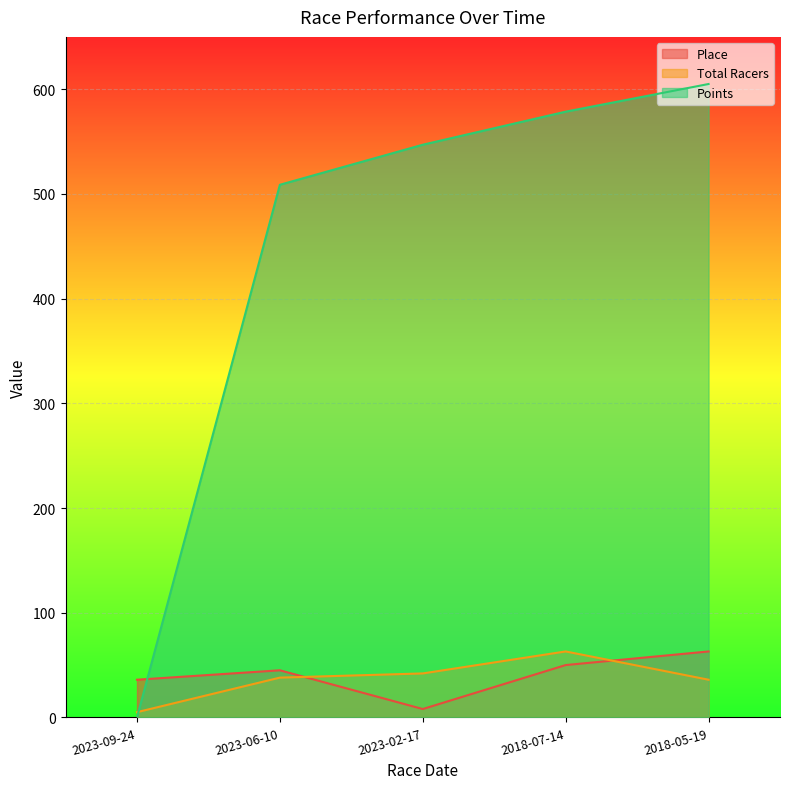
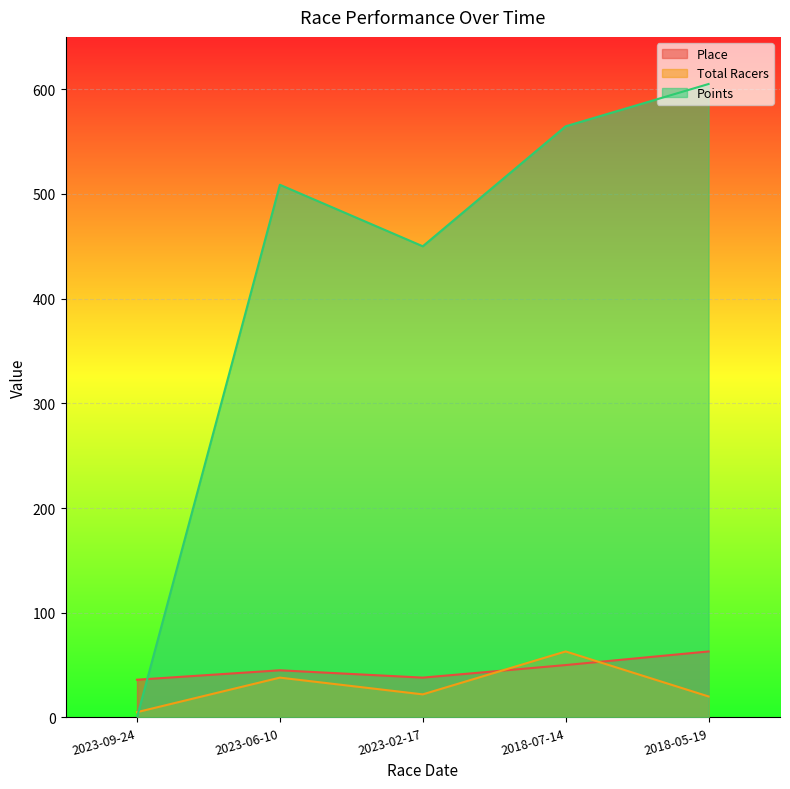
Place, 2023-02-17: 8 -> 38
Total Racers, 2023-02-17: 42 -> 22
Points, 2023-02-17: 547 -> 450
Points, 2018-07-14: 579 -> 565
Total Racers, 2018-05-19: 36 -> 20
